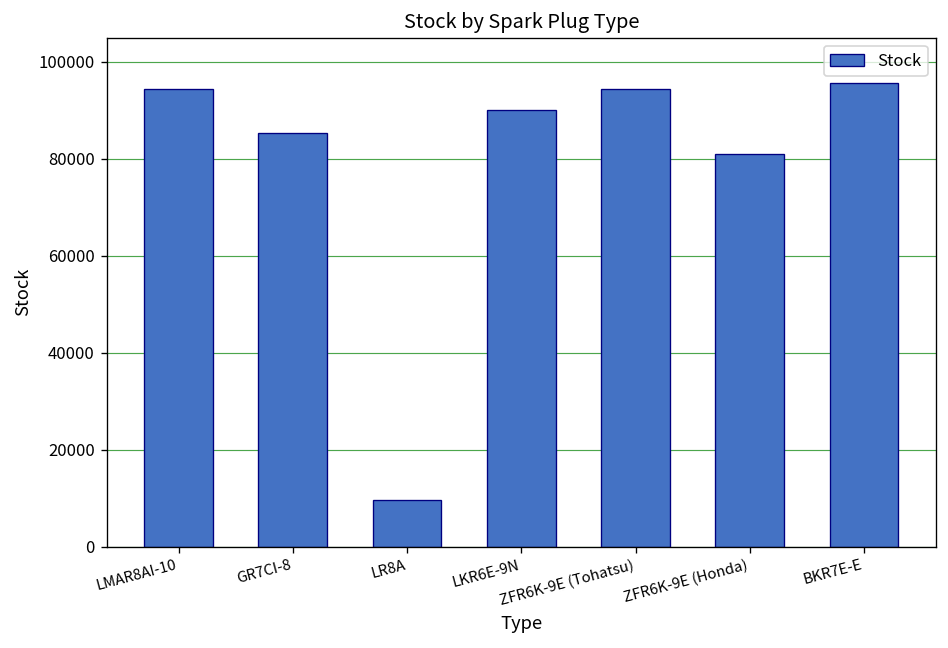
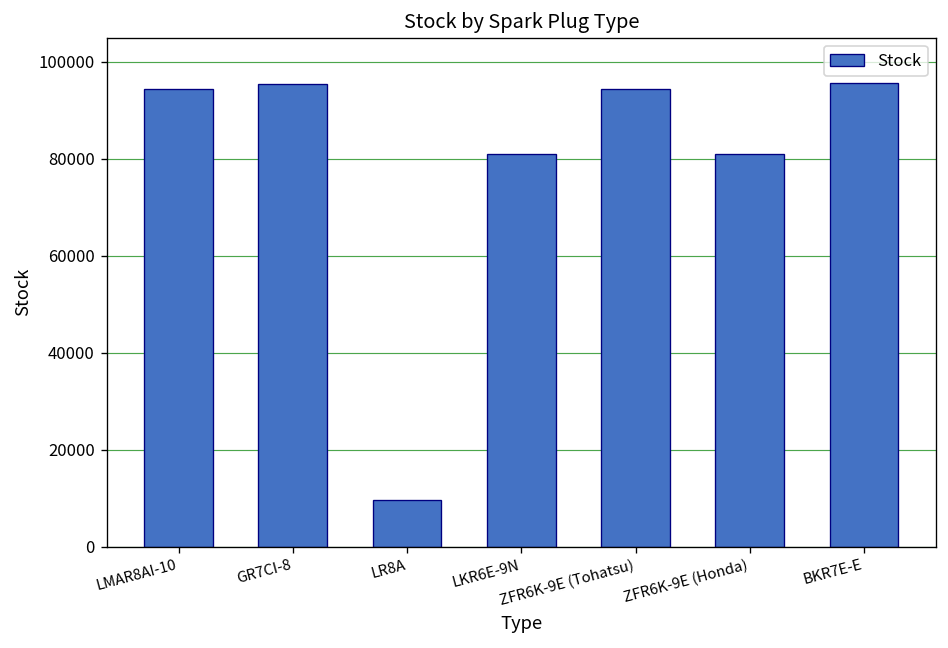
GR7CI-8: 85000 -> 95000
LKR6E-9N: 90000 -> 81000
